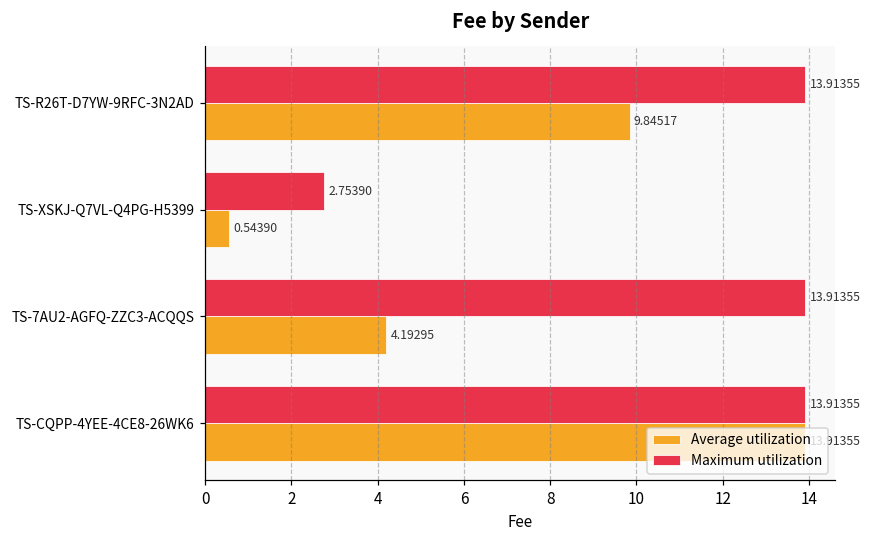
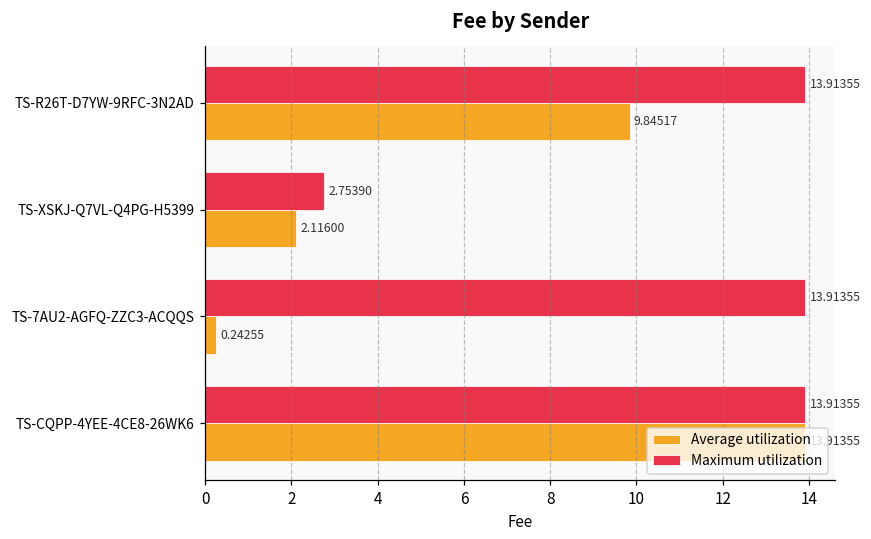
Average utilization, TS-XSKJ-Q7VL-Q4PG-H5399: 0.54390 -> 2.11600
Average utilization, TS-7AU2-AGFQ-ZZC3-ACQQS: 4.19295 -> 0.24255
